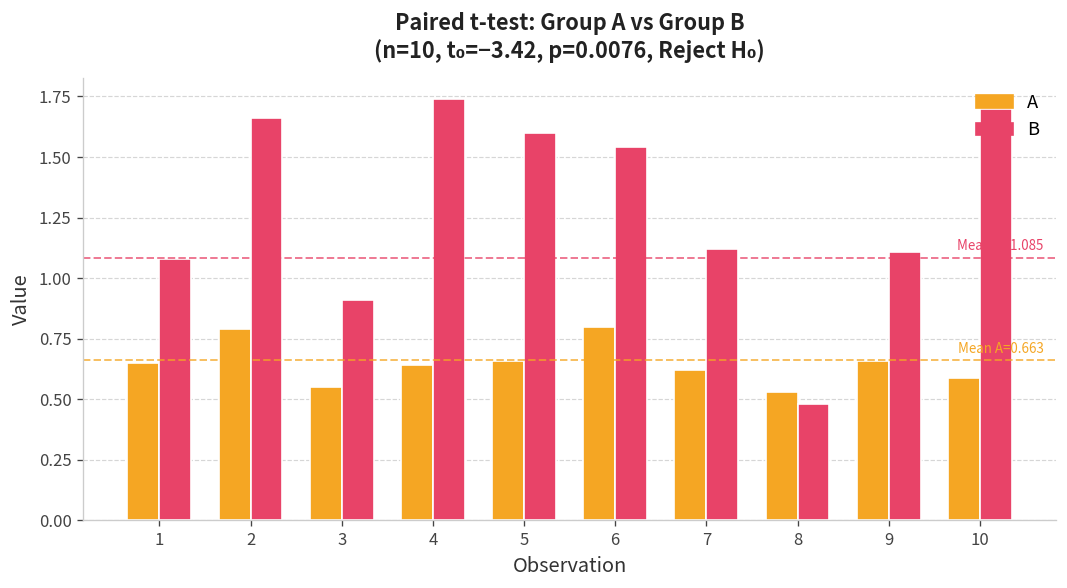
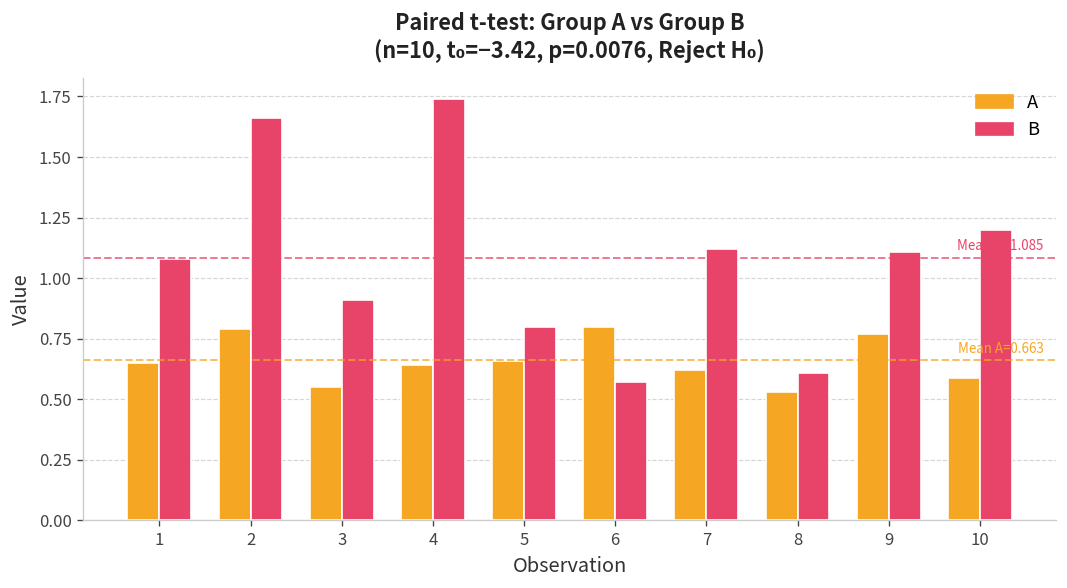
B, 5: 1.6 -> 0.8
B, 6: 1.54 -> 0.57
B, 8: 0.48 -> 0.61
A, 9: 0.66 -> 0.77
B, 10: 1.7 -> 1.2
